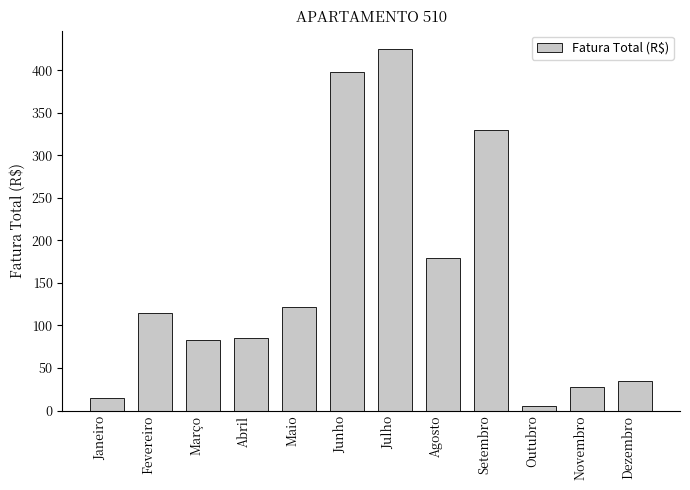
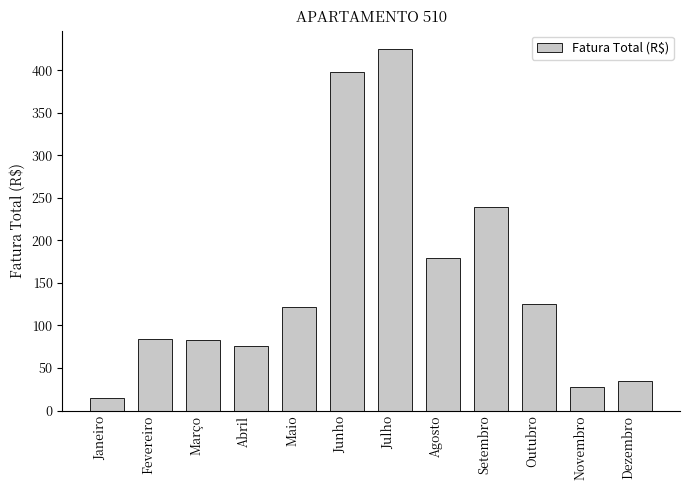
Fevereiro: 110 -> 80
Abril: 90 -> 80
Setembro: 330 -> 240
Outubro: 10 -> 130
